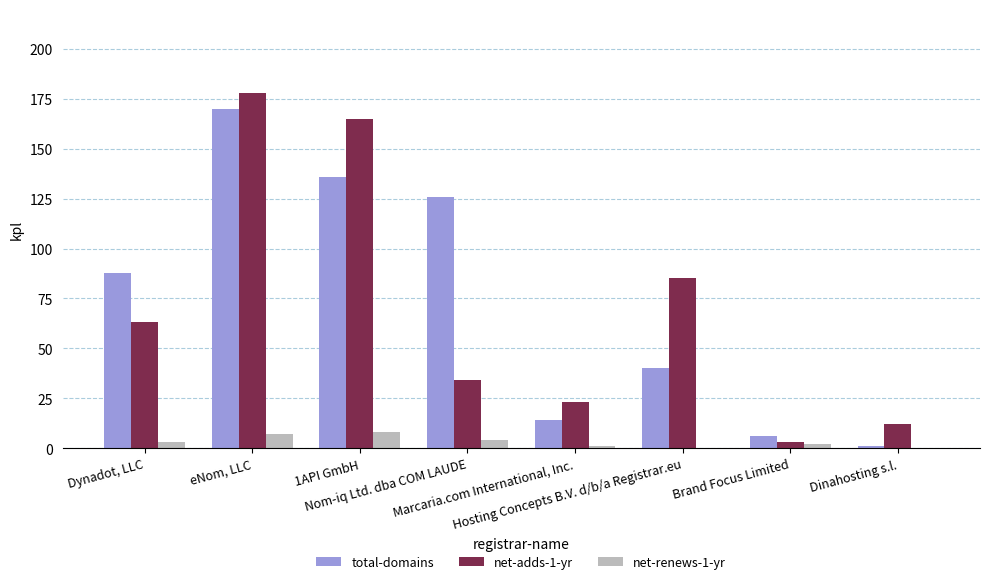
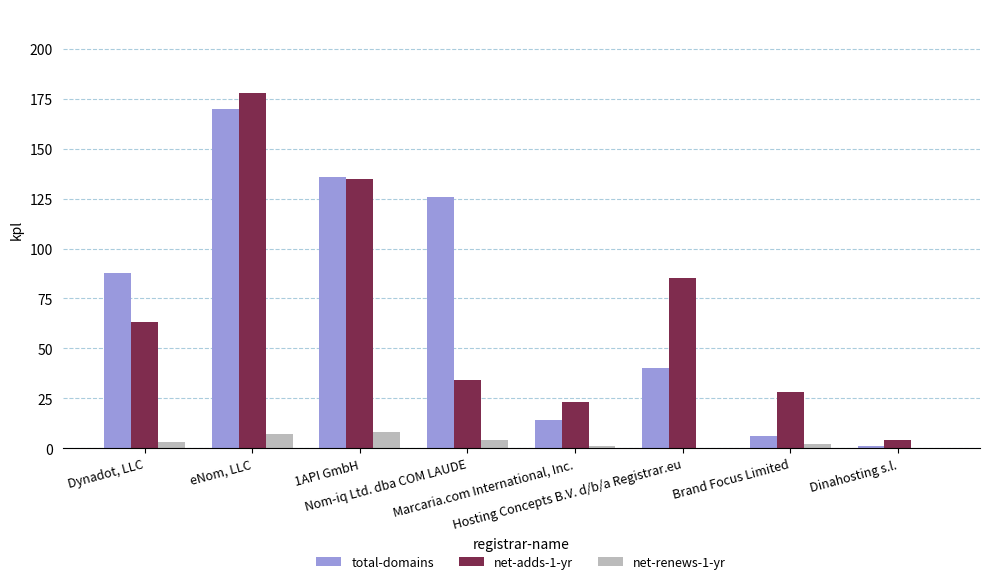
net-adds-1-yr, 1API GmbH: 165 -> 135
net-adds-1-yr, Brand Focus Limited: 3 -> 28
net-adds-1-yr, Dinahosting s.l.: 12 -> 4
